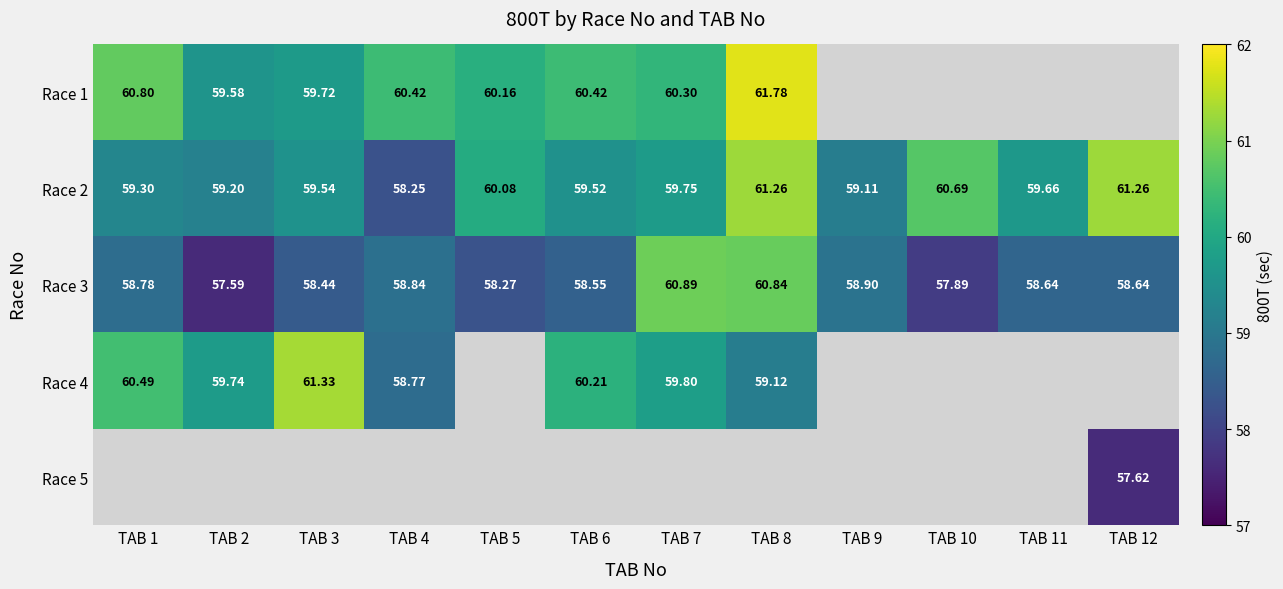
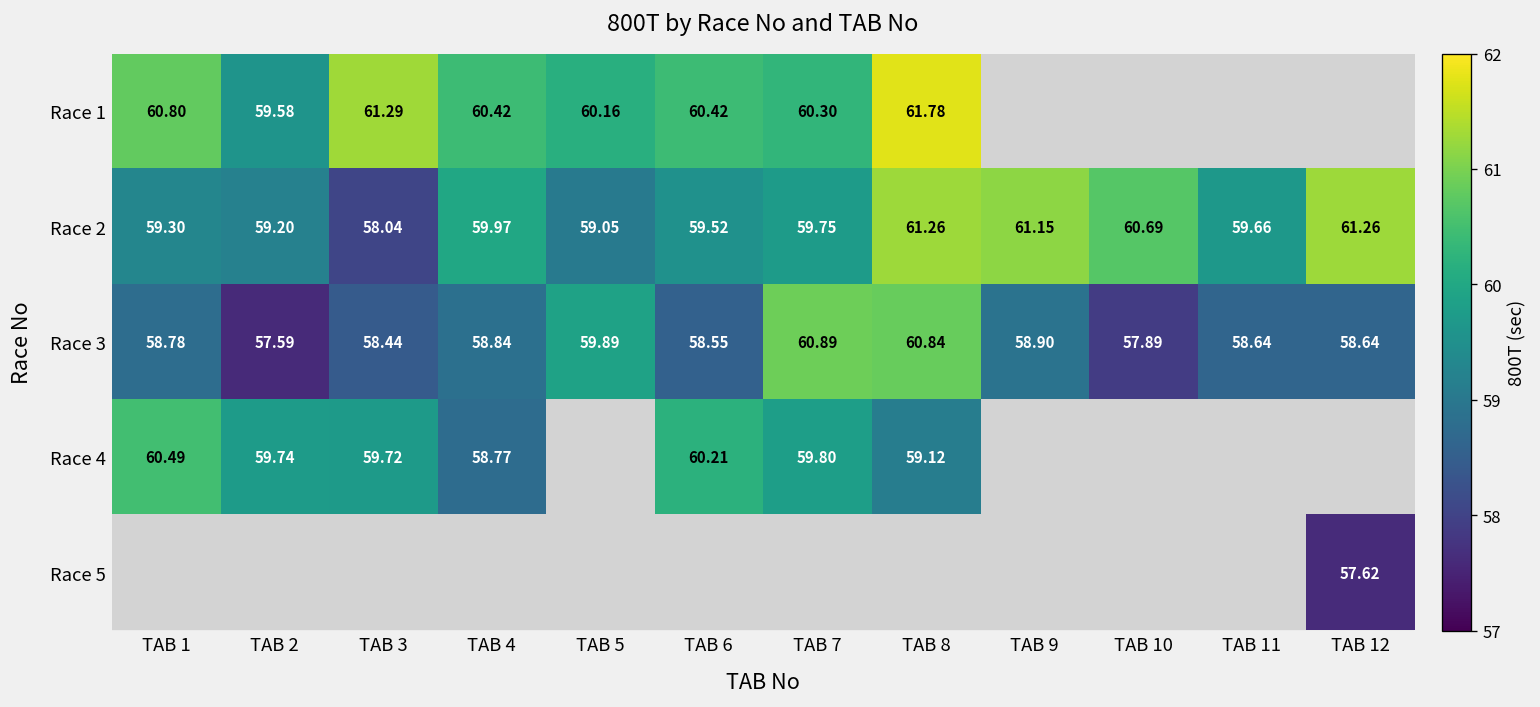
Race 1, TAB 3: 59.72 -> 61.29
Race 2, TAB 3: 59.54 -> 58.04
Race 2, TAB 4: 58.25 -> 59.97
Race 2, TAB 5: 60.08 -> 59.05
Race 2, TAB 9: 59.11 -> 61.15
Race 3, TAB 5: 58.27 -> 59.89
Race 4, TAB 3: 61.33 -> 59.72
